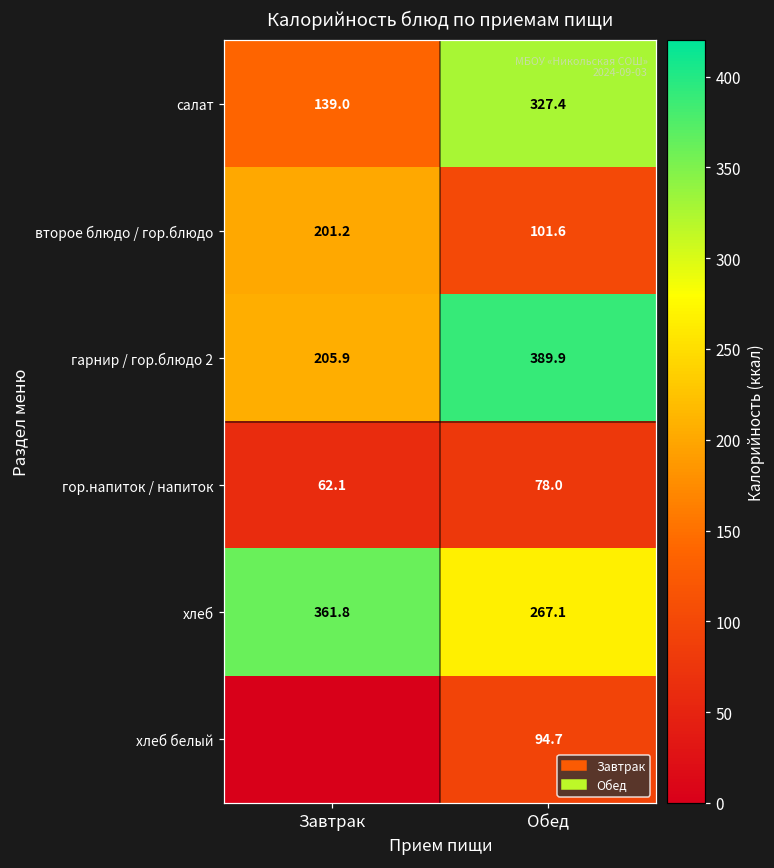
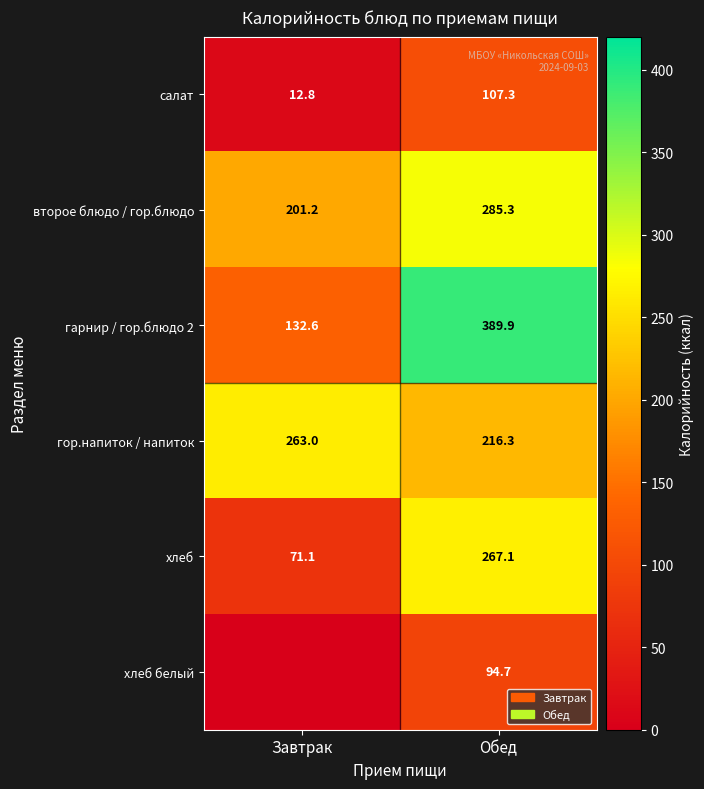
салат, Завтрак: 139.0 -> 12.8
салат, Обед: 327.4 -> 107.3
второе блюдо / гор.блюдо, Обед: 101.6 -> 285.3
гарнир / гор.блюдо 2, Завтрак: 205.9 -> 132.6
гор.напиток / напиток, Завтрак: 62.1 -> 263.0
гор.напиток / напиток, Обед: 78.0 -> 216.3
хлеб, Завтрак: 361.8 -> 71.1
